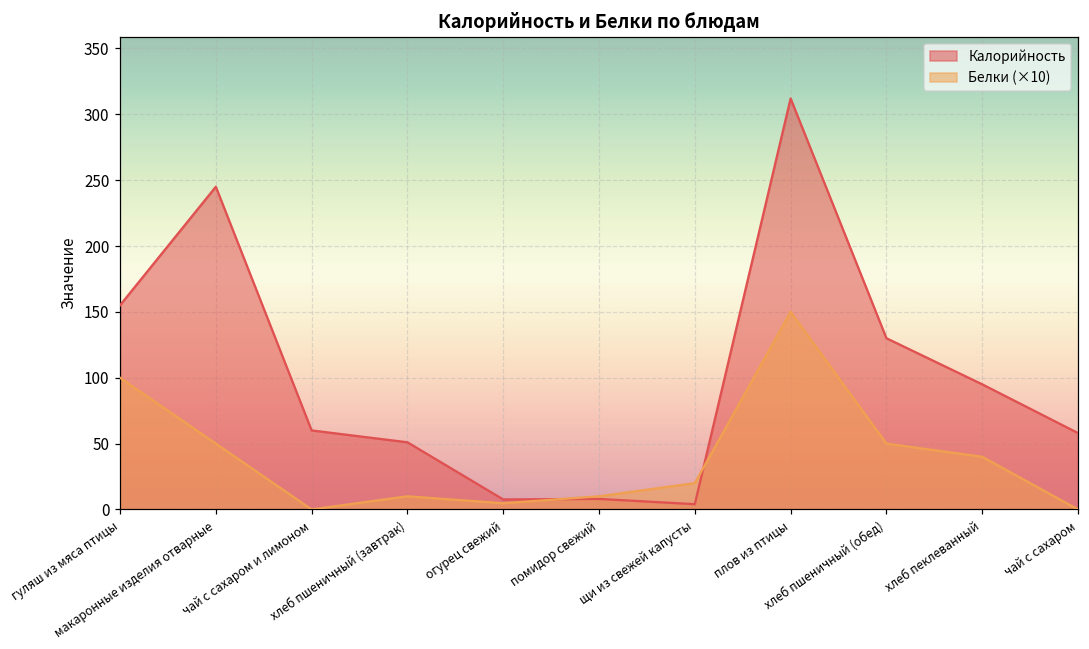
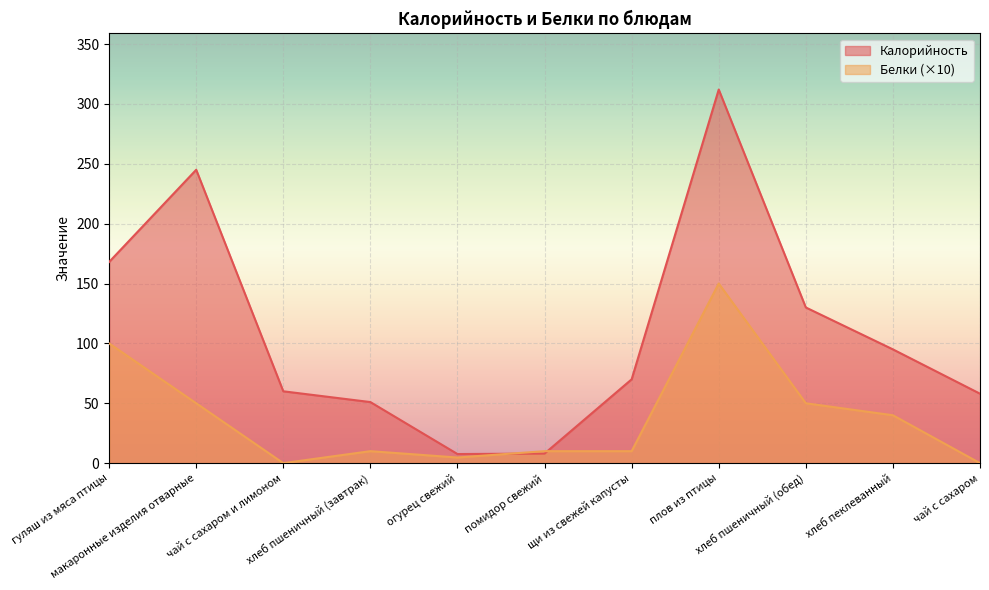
Калорийность, гуляш из мяса птицы: 155 -> 168
Калорийность, щи из свежей капусты: 4 -> 70
Белки (×10), щи из свежей капусты: 20 -> 10
